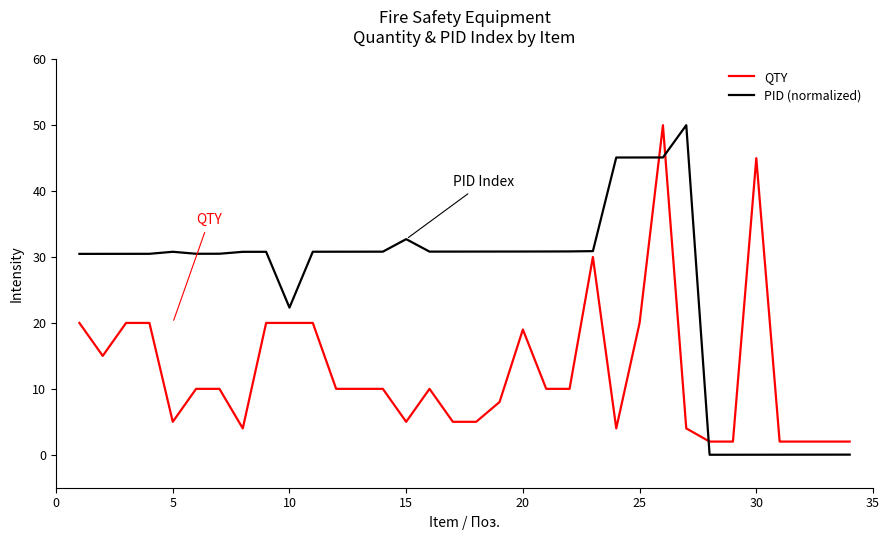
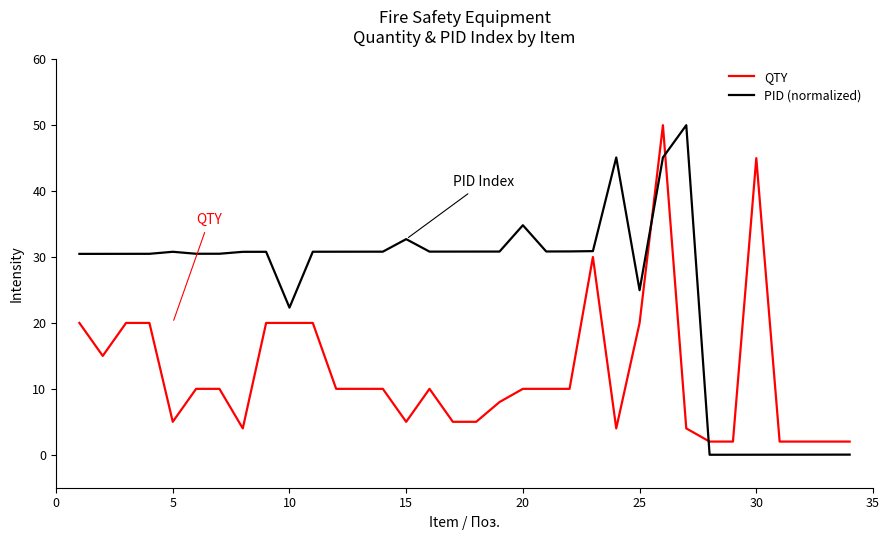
QTY, 20: 19 -> 10
PID (normalized), 20: 31 -> 35
PID (normalized), 25: 45 -> 25
